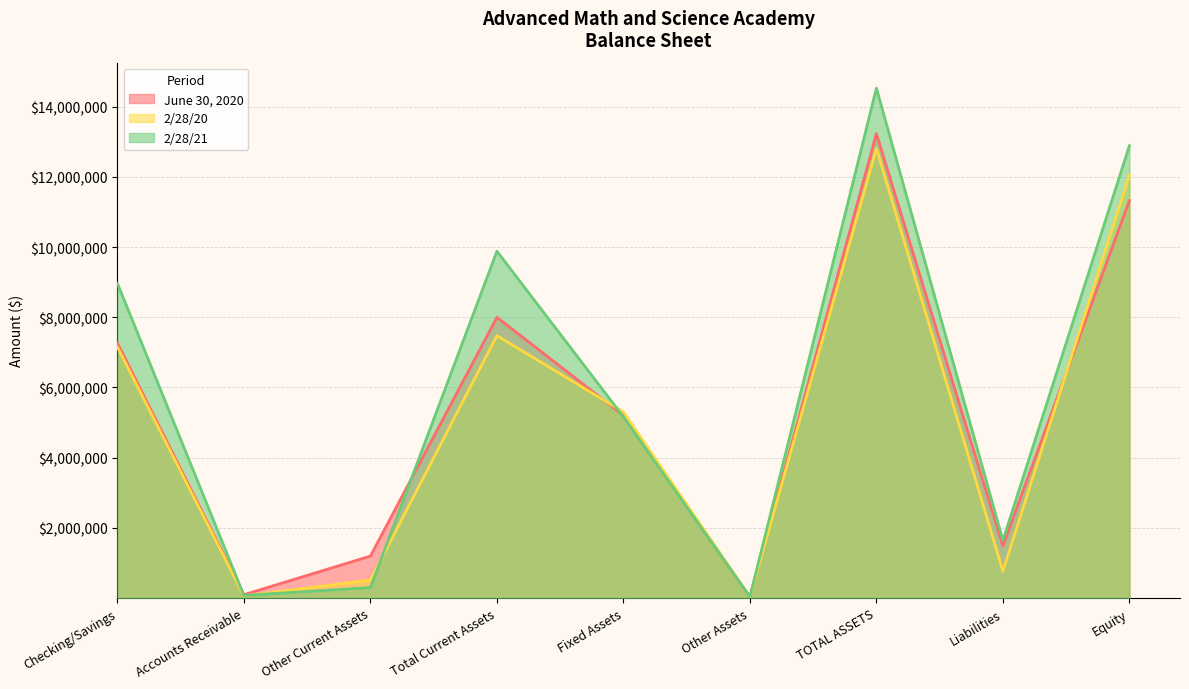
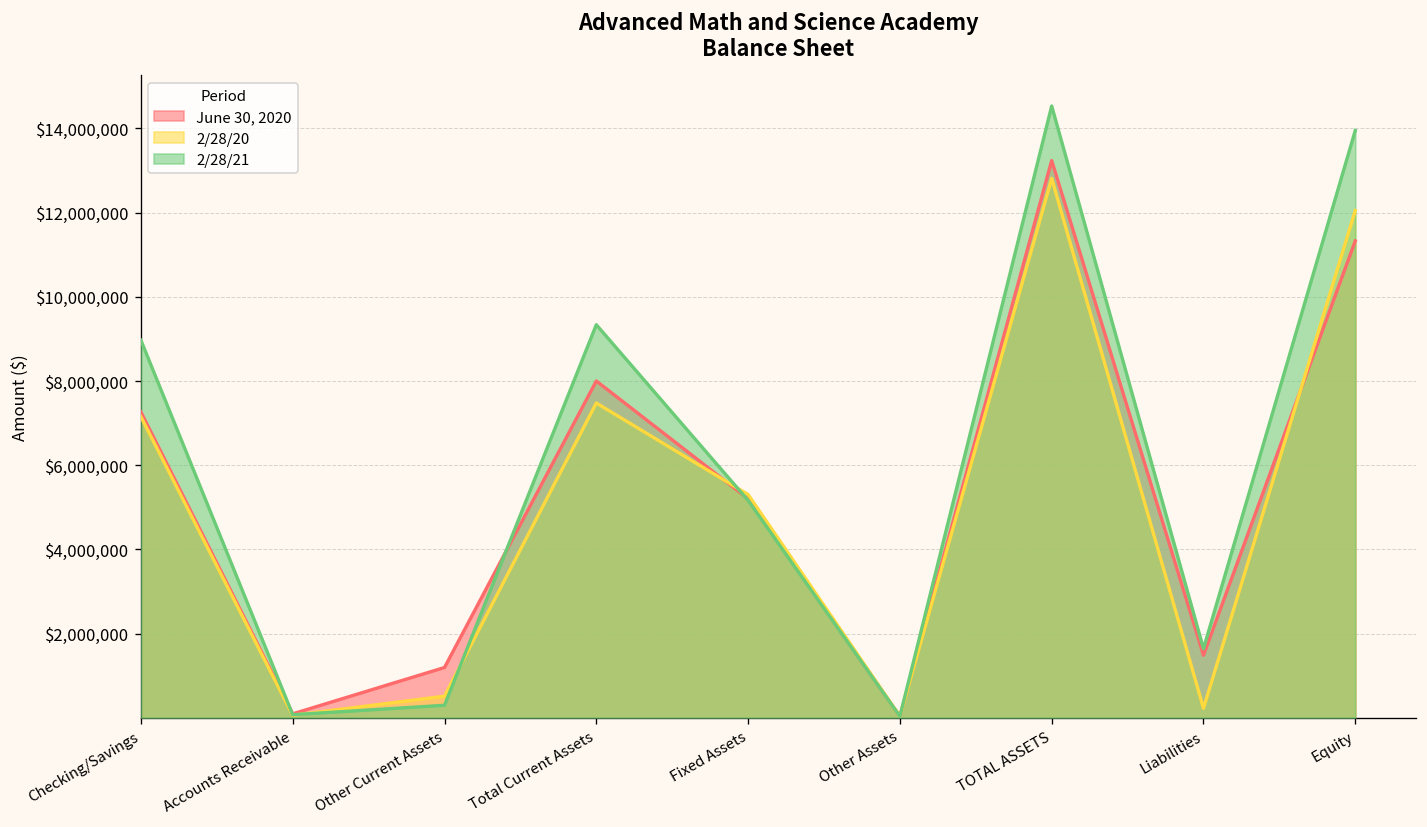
2/28/21, Total Current Assets: $9,900,000 -> $9,300,000
2/28/20, Liabilities: $800,000 -> $200,000
2/28/21, Equity: $12,900,000 -> $14,000,000
